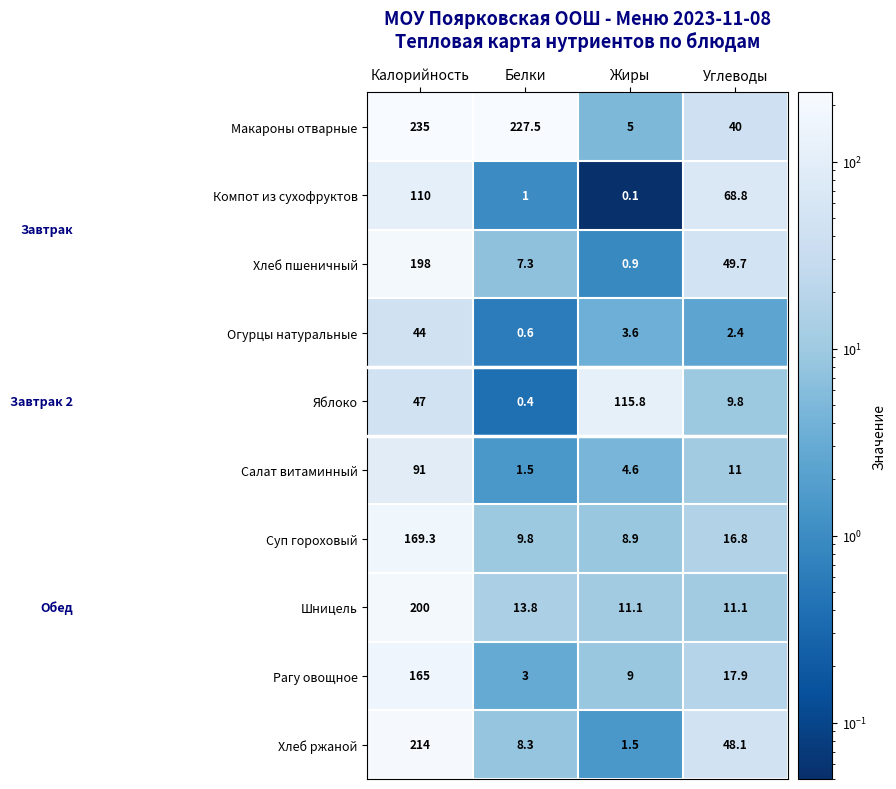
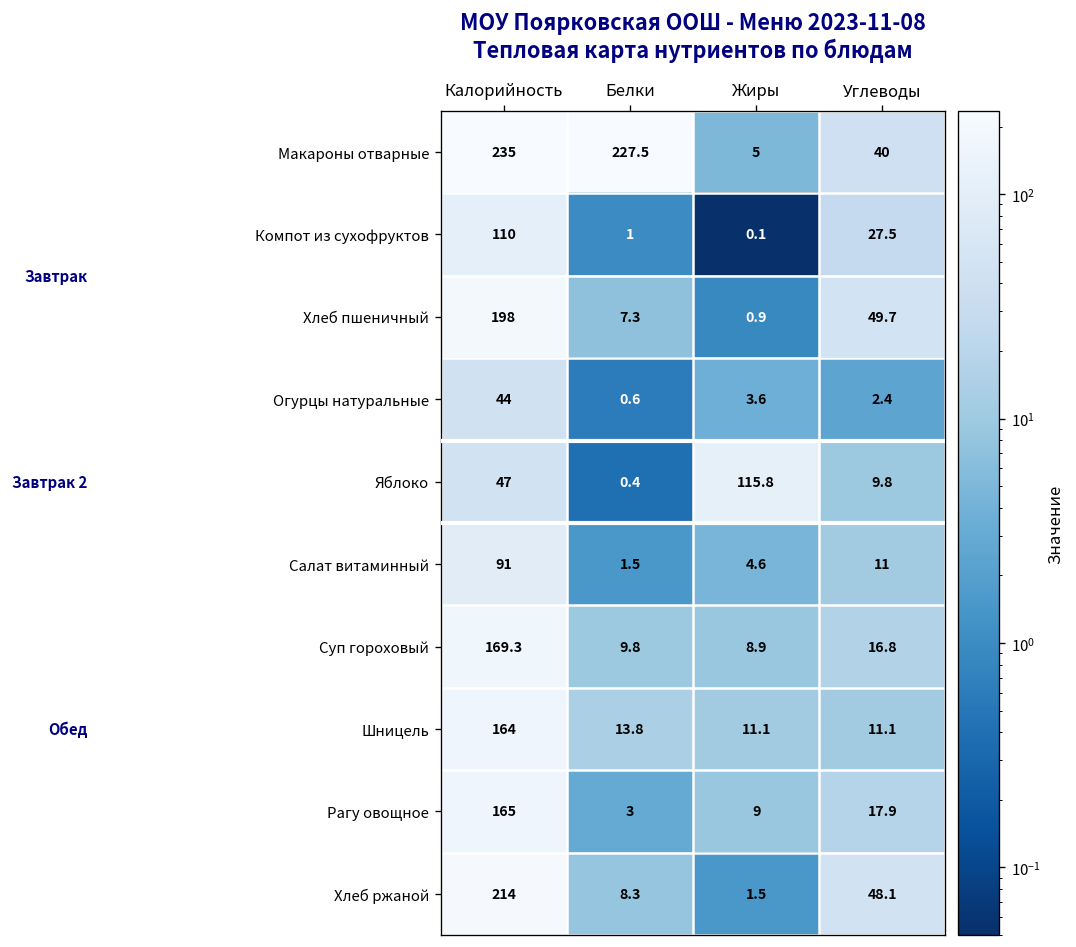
Компот из сухофруктов, Углеводы: 68.8 -> 27.5
Шницель, Калорийность: 200 -> 164
